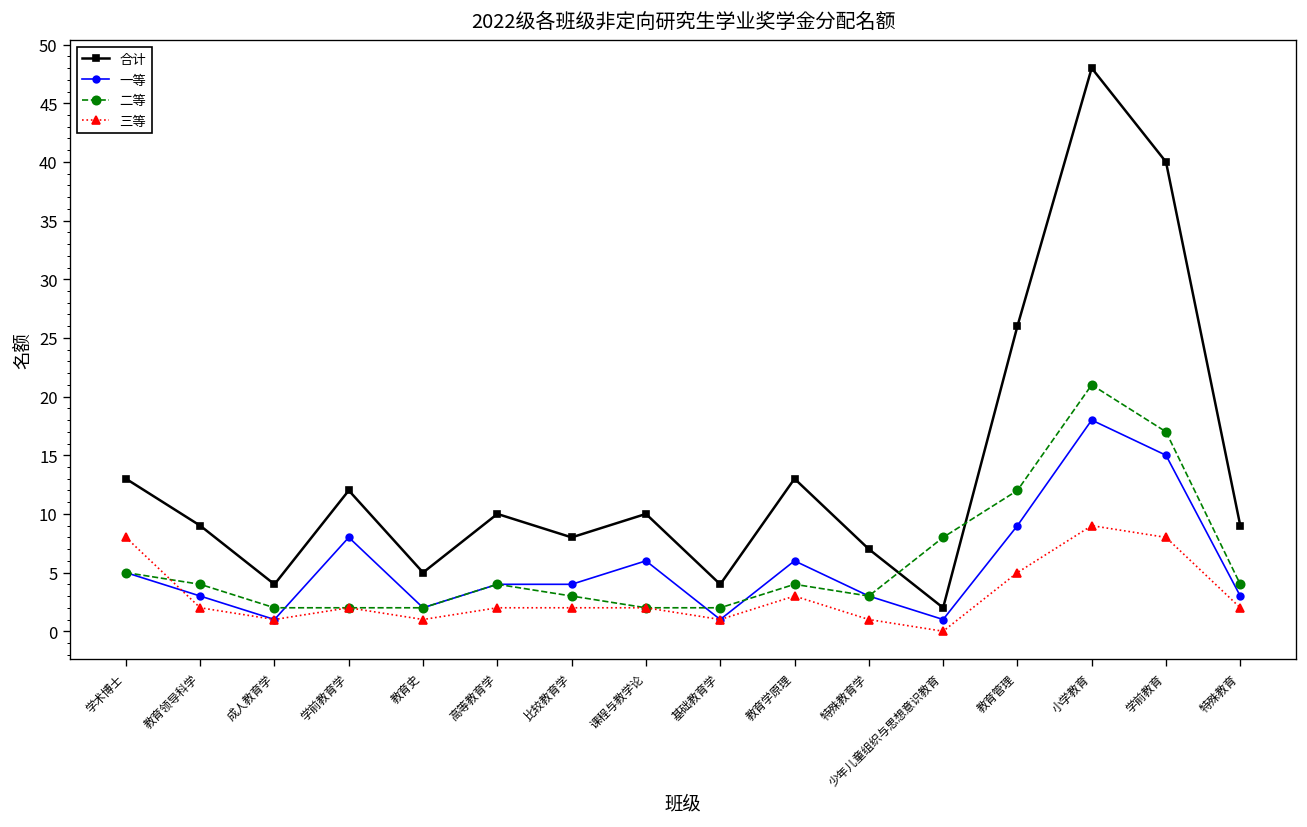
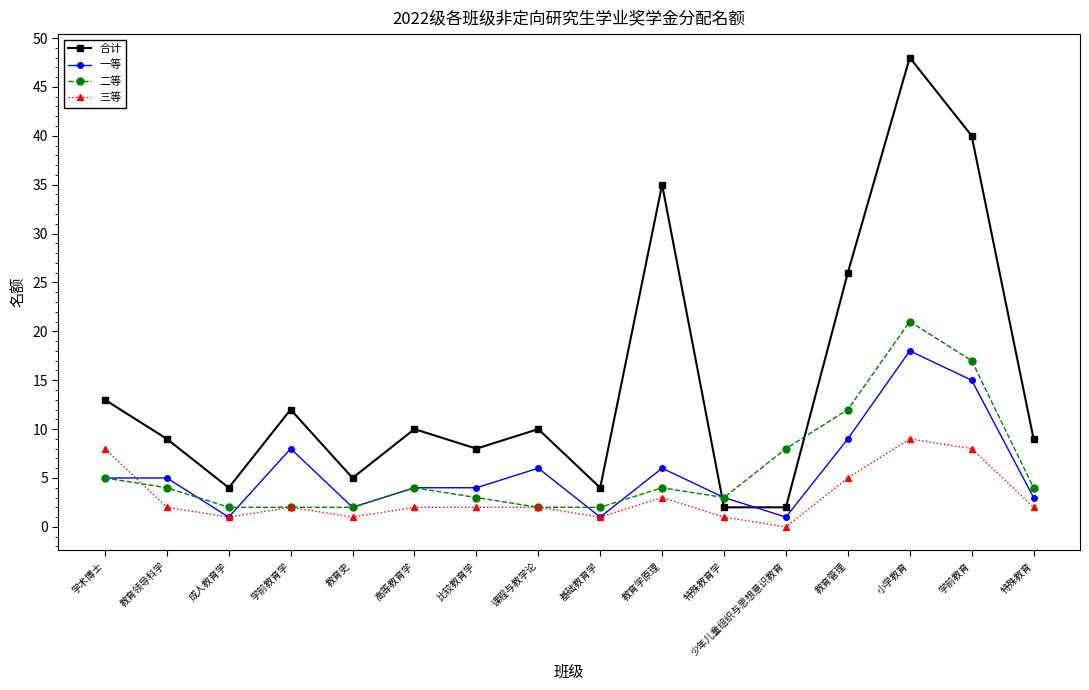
一等, 教育领导科学: 3 -> 5
合计, 教育学原理: 13 -> 35
合计, 特殊教育学: 7 -> 2
